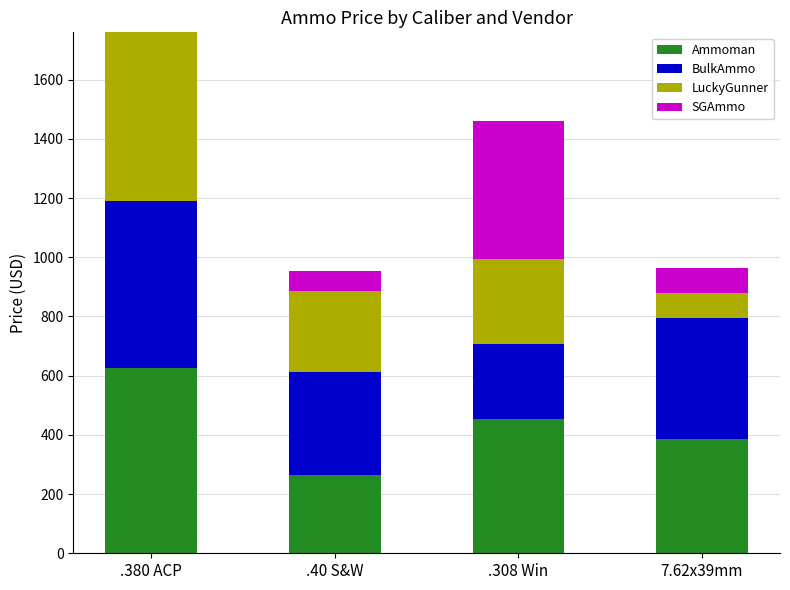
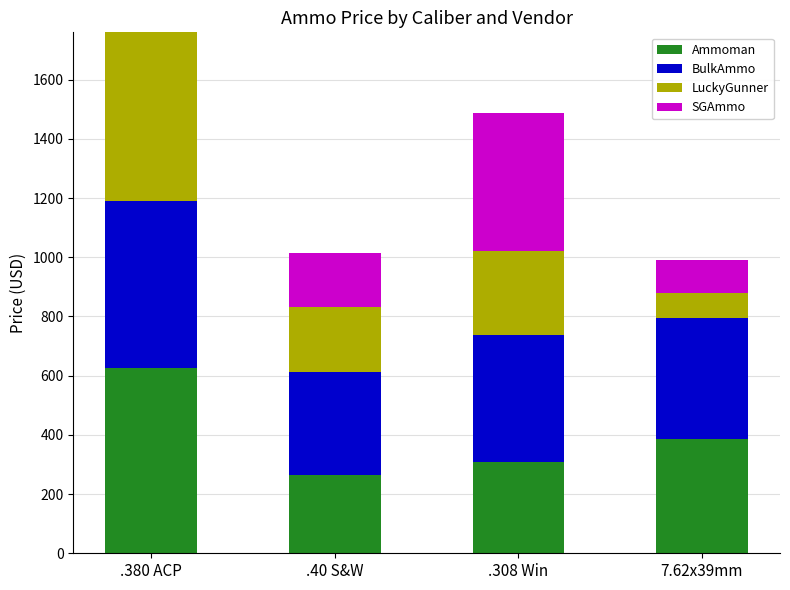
LuckyGunner, .40 S&W: 280 -> 220
SGAmmo, .40 S&W: 70 -> 180
Ammoman, .308 Win: 450 -> 310
BulkAmmo, .308 Win: 260 -> 430
SGAmmo, 7.62x39mm: 80 -> 110
